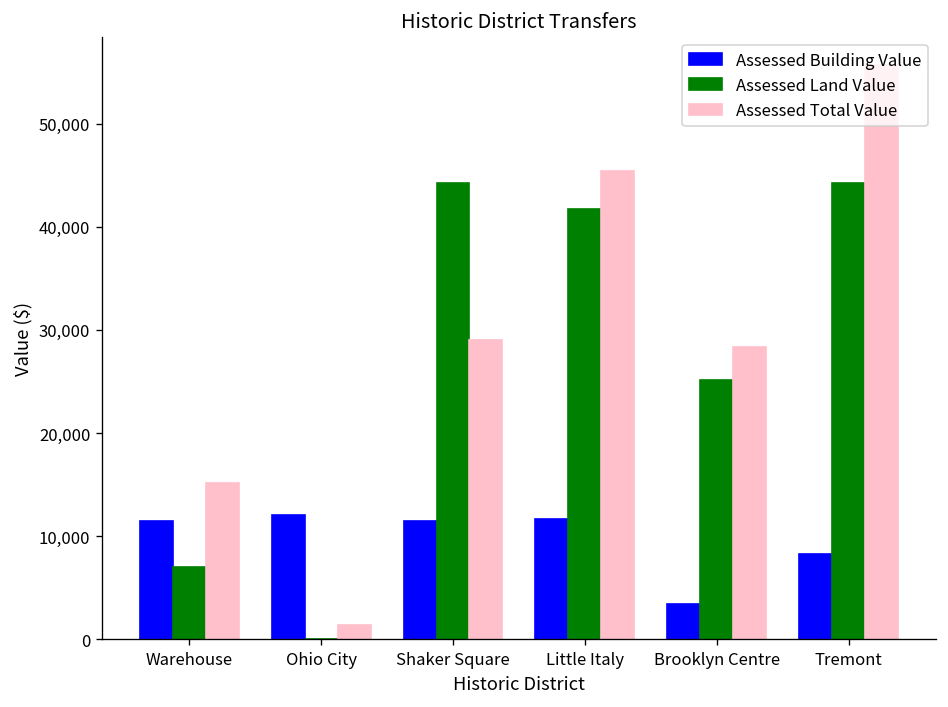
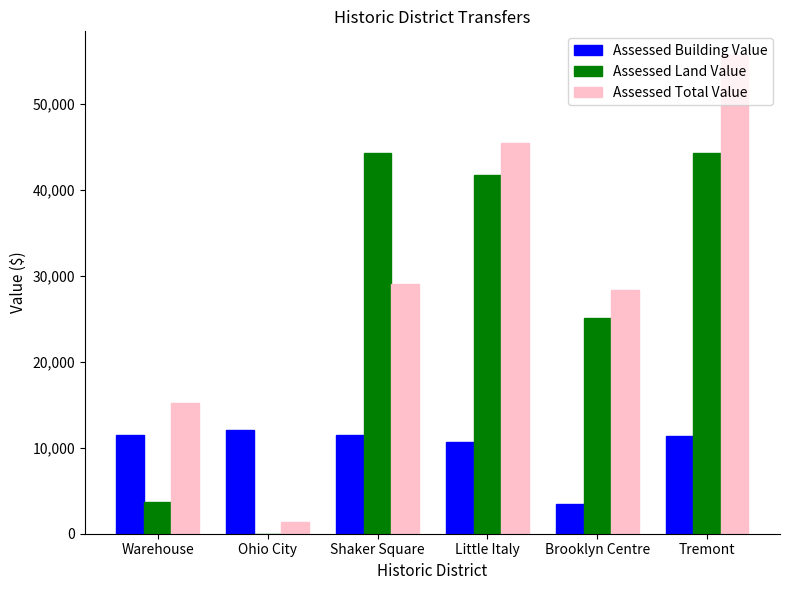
Assessed Land Value, Warehouse: 7,000 -> 4,000
Assessed Building Value, Little Italy: 12,000 -> 11,000
Assessed Building Value, Tremont: 8,000 -> 11,000
